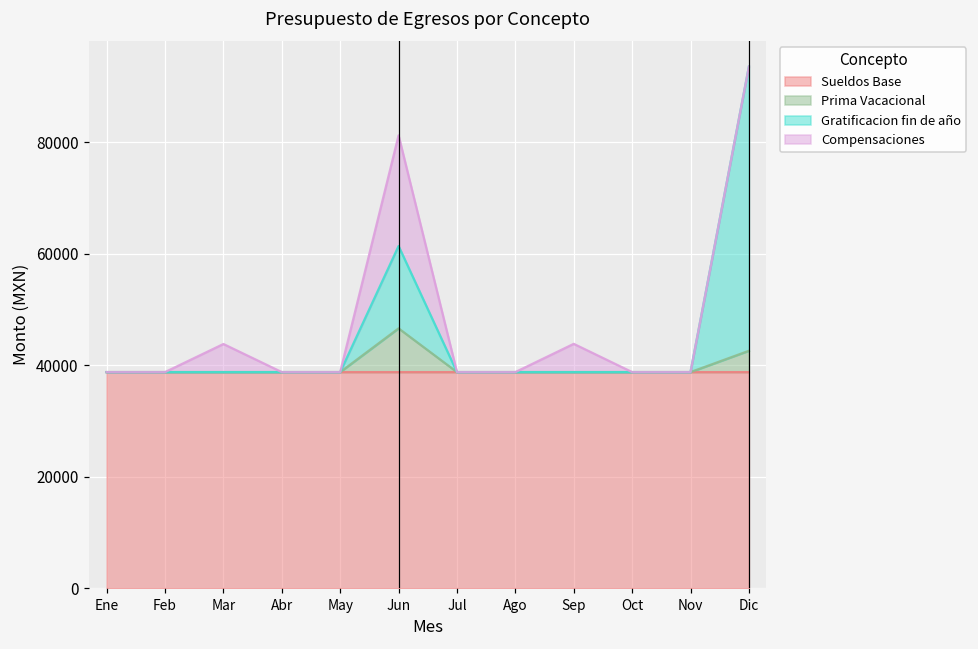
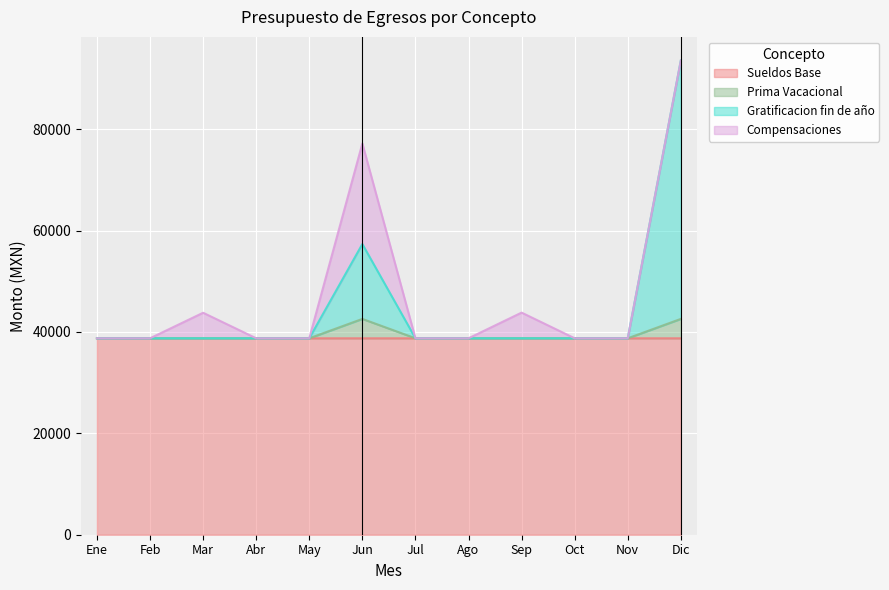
Prima Vacacional, Jun: 8000 -> 4000
